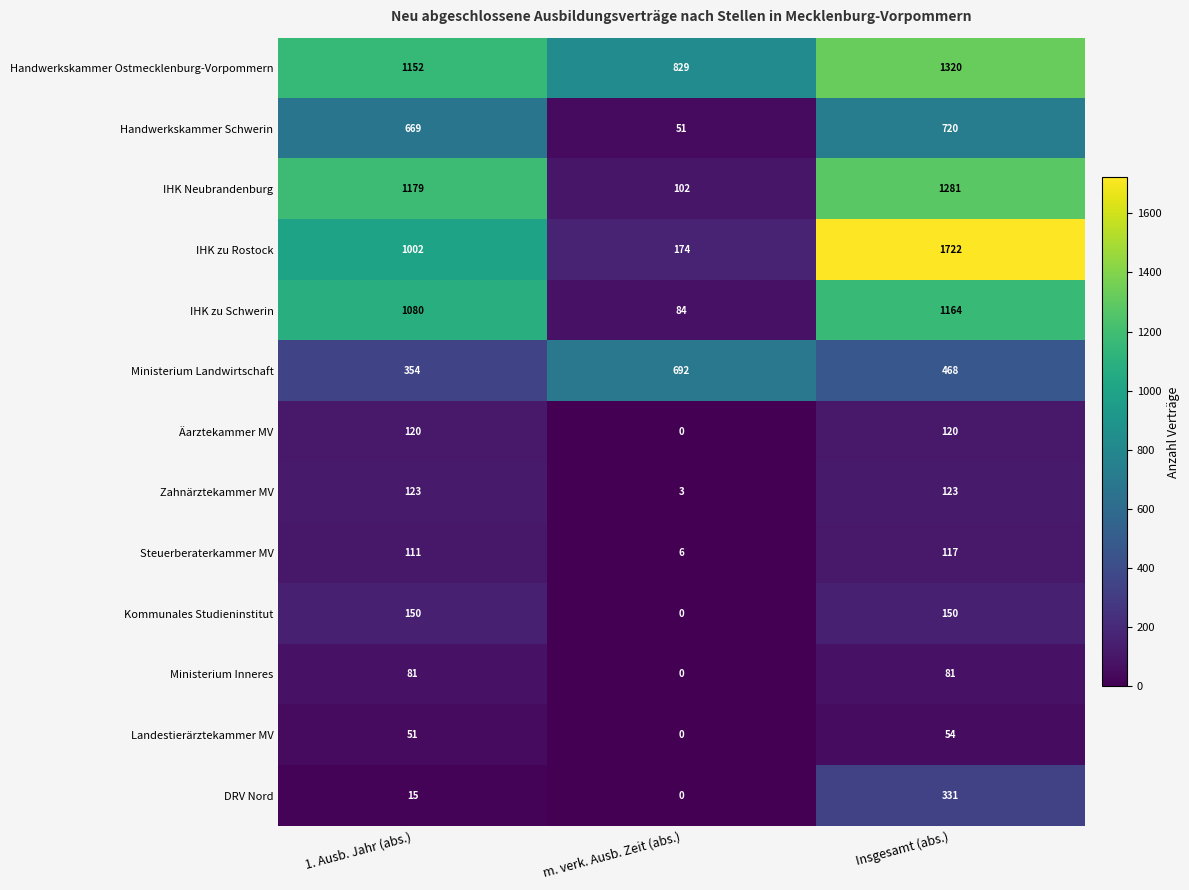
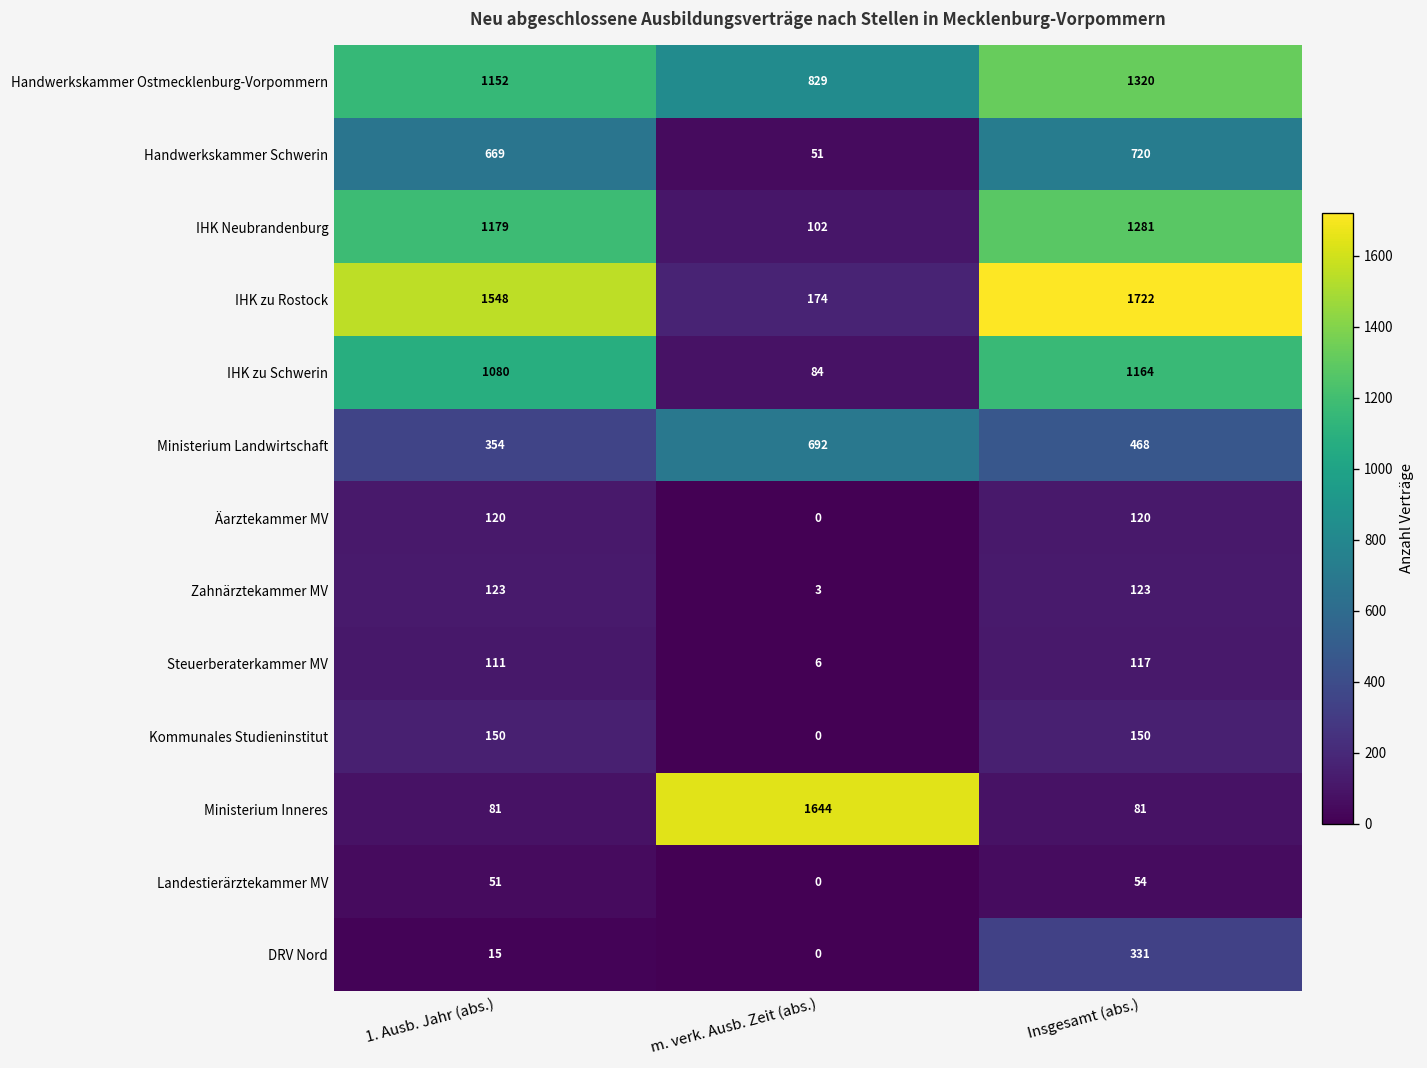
IHK zu Rostock, 1. Ausb. Jahr (abs.): 1002 -> 1548
Ministerium Inneres, m. verk. Ausb. Zeit (abs.): 0 -> 1644
